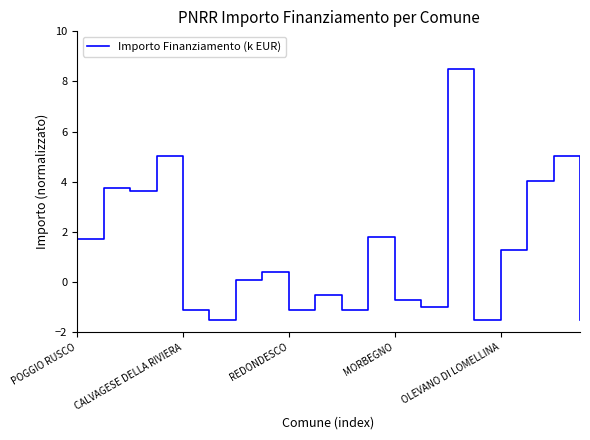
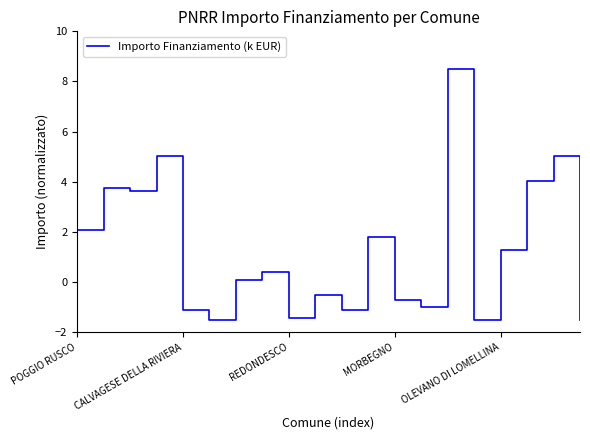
POGGIO RUSCO: 1.7 -> 2.1
REDONDESCO: -1.1 -> -1.4
